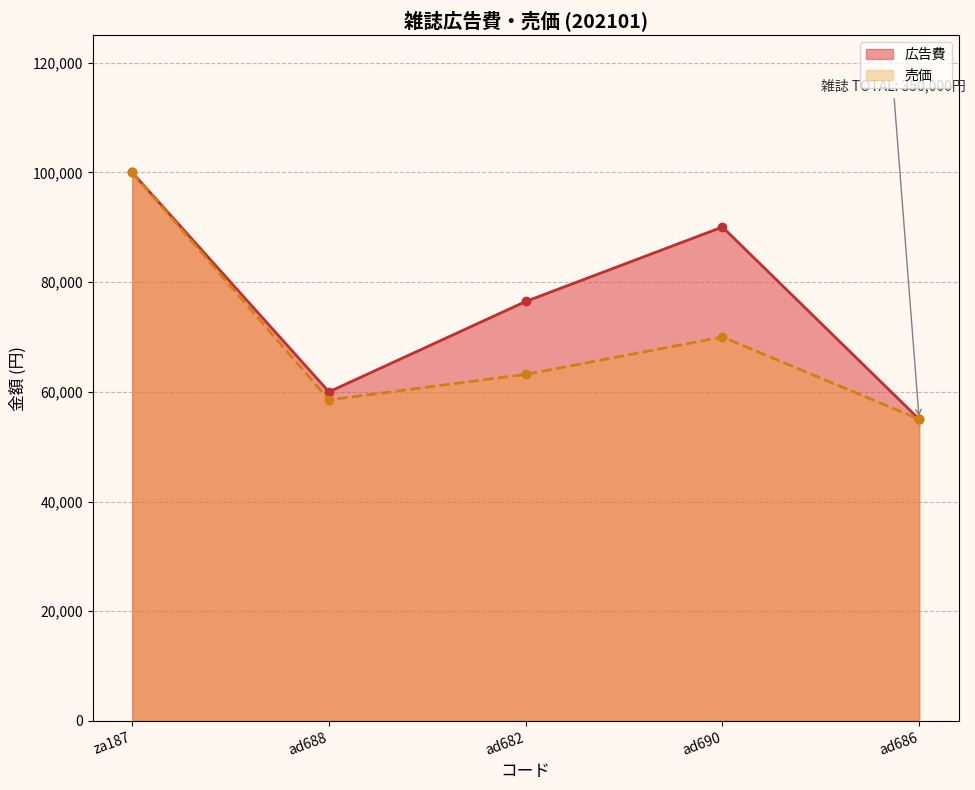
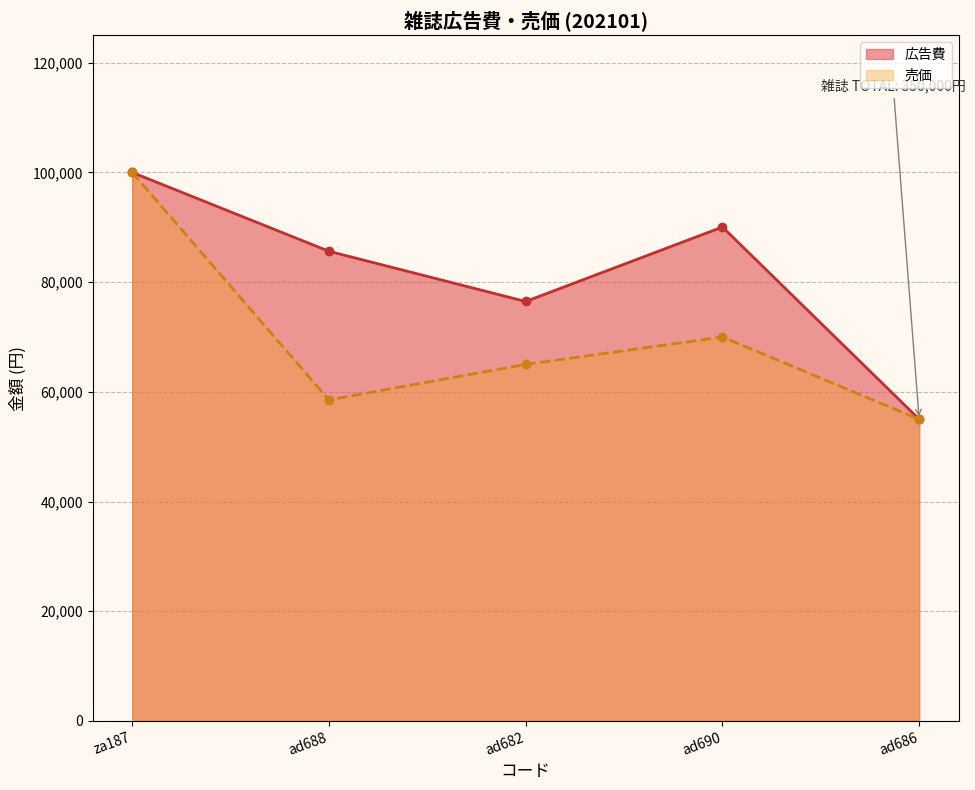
広告費, ad688: 60,000 -> 86,000
売価, ad682: 63,000 -> 65,000
